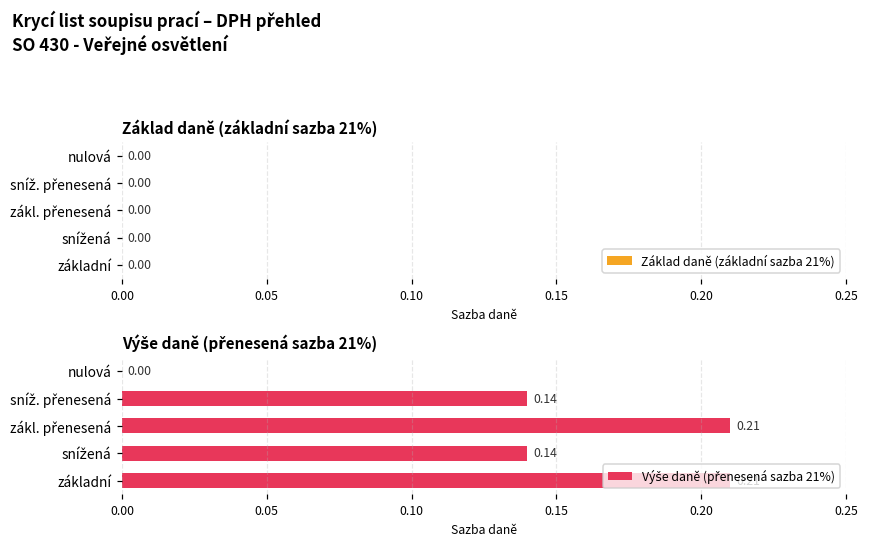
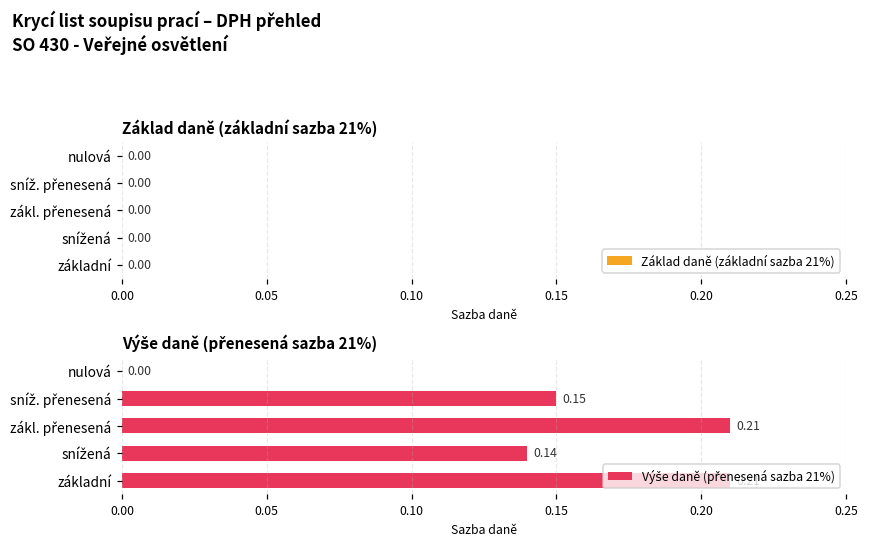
Výše daně (přenesená sazba 21%), sníž. přenesená: 0.14 -> 0.15
